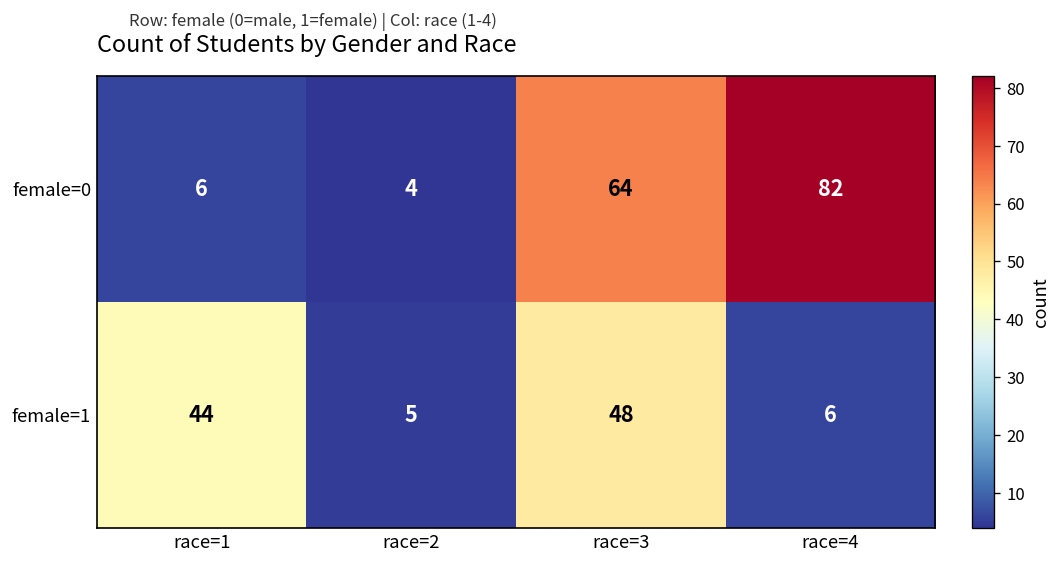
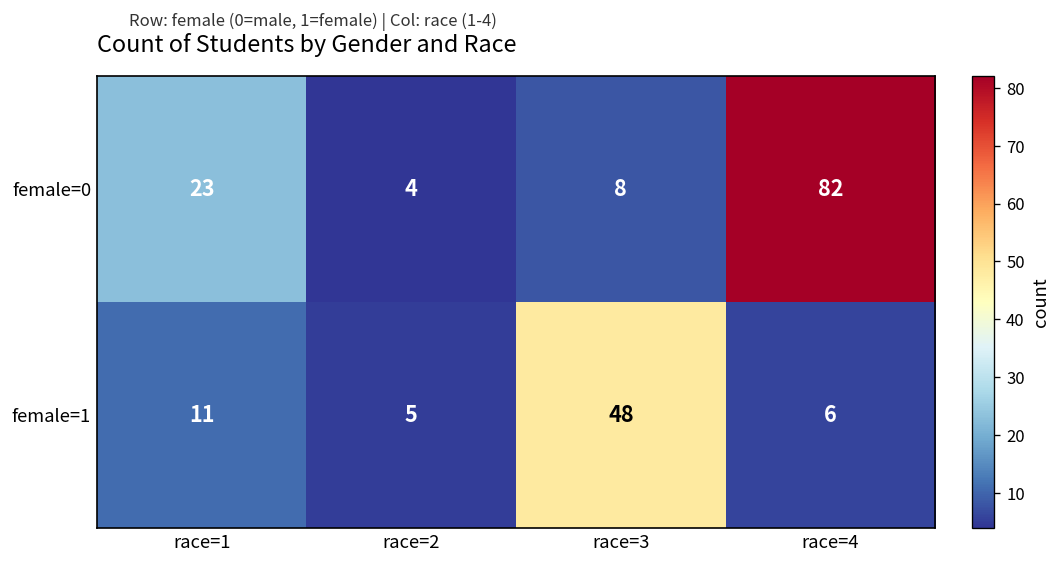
female=0, race=1: 6 -> 23
female=0, race=3: 64 -> 8
female=1, race=1: 44 -> 11
